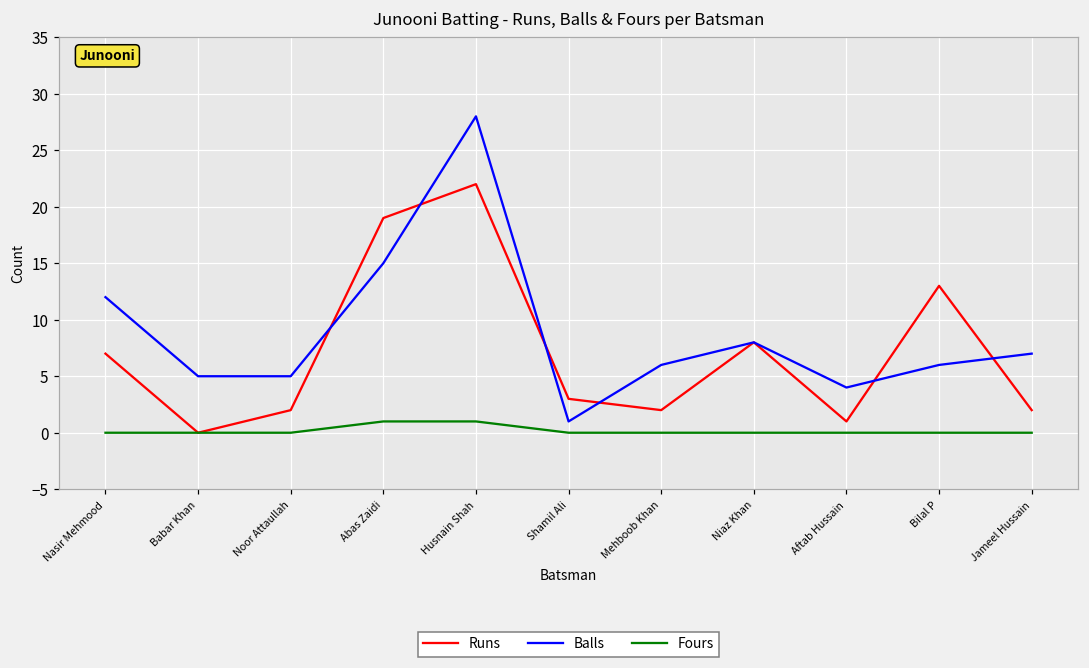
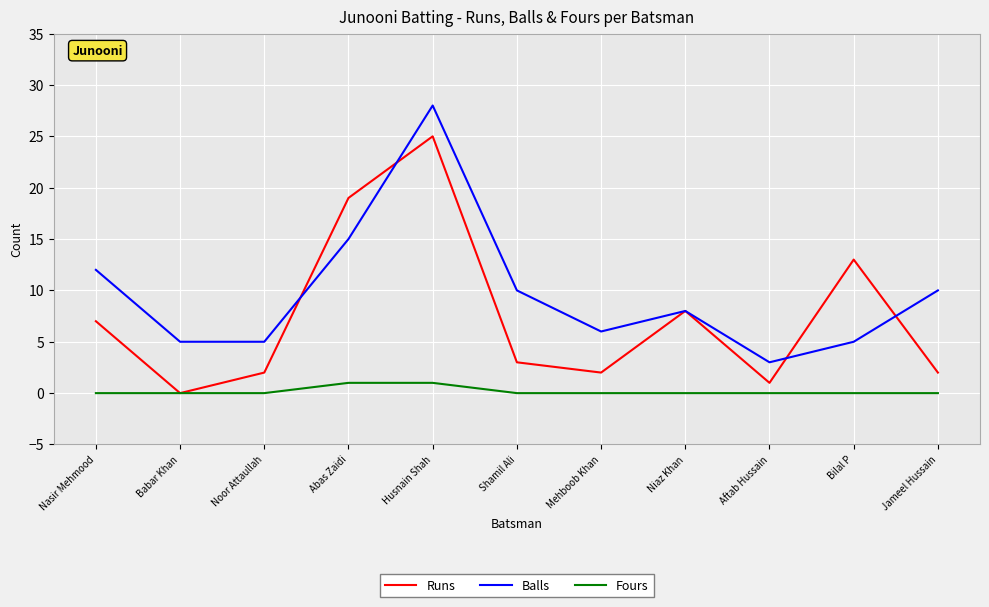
Runs, Husnain Shah: 22 -> 25
Balls, Shamil Ali: 1 -> 10
Balls, Aftab Hussain: 4 -> 3
Balls, Bilal P: 6 -> 5
Balls, Jameel Hussain: 7 -> 10
